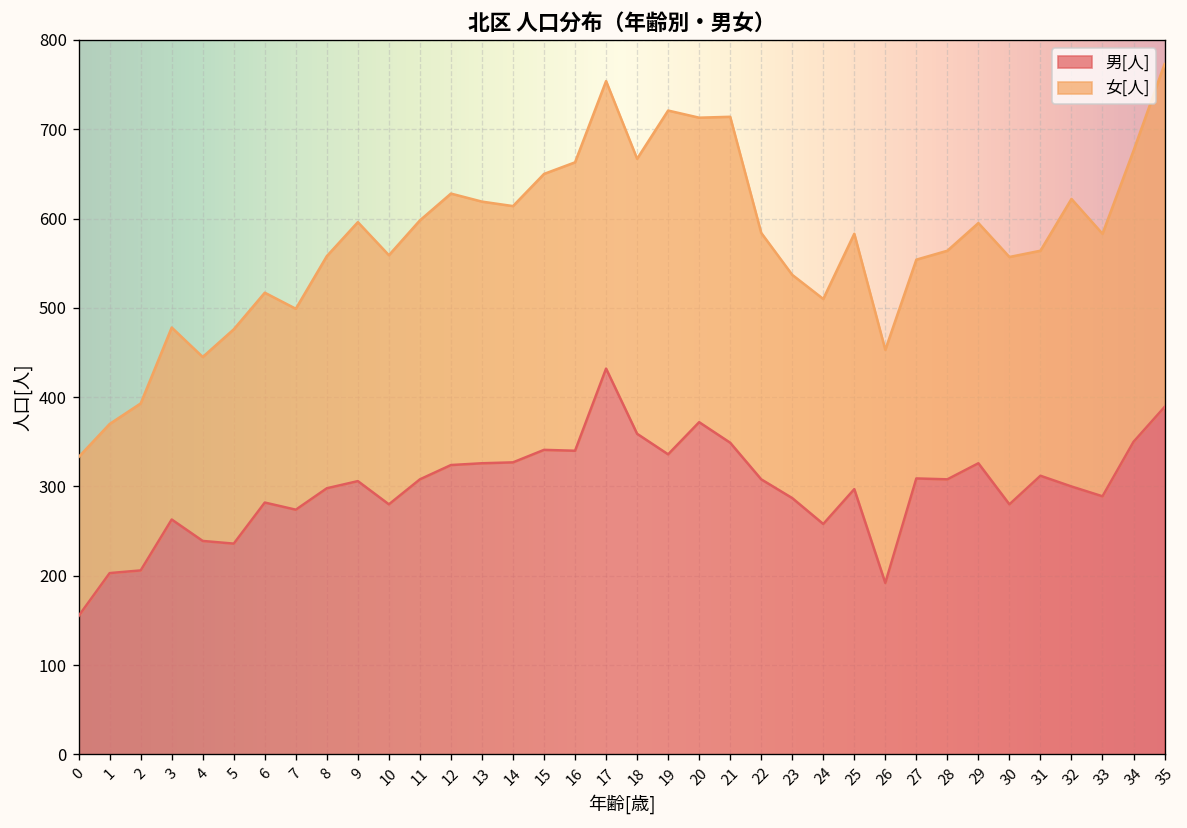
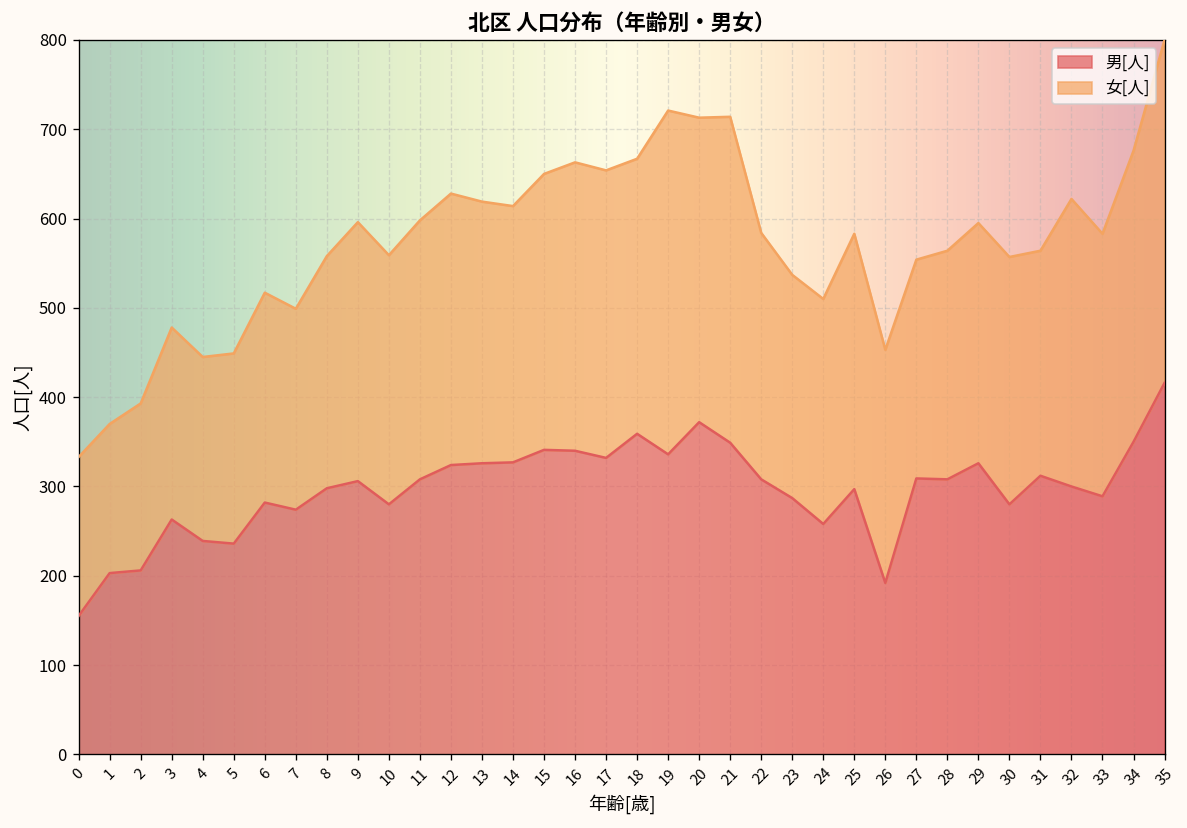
女[人], 5: 240 -> 210
男[人], 17: 430 -> 330
男[人], 35: 390 -> 420
